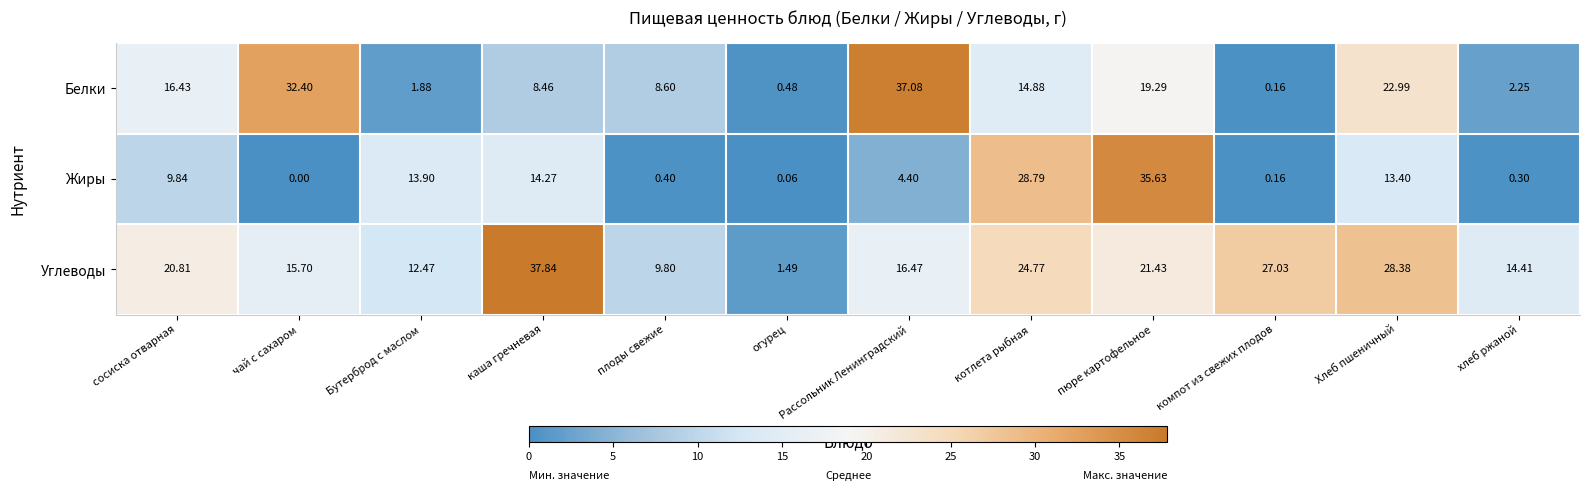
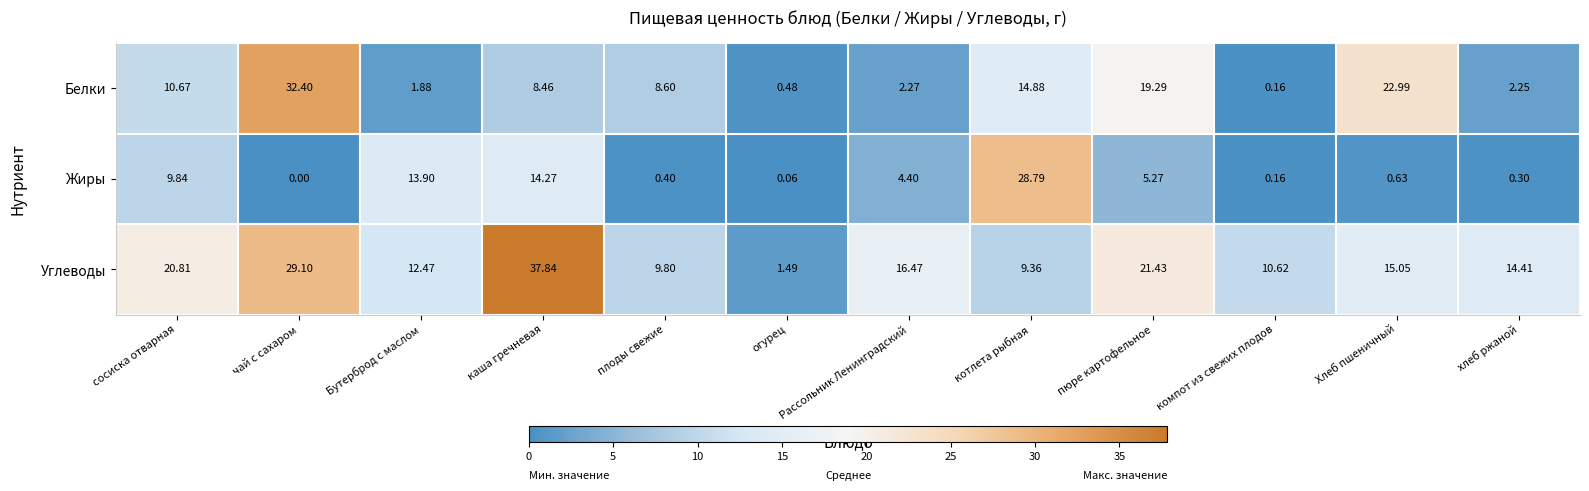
Белки, сосиска отварная: 16.43 -> 10.67
Белки, Рассольник Ленинградский: 37.08 -> 2.27
Жиры, пюре картофельное: 35.63 -> 5.27
Жиры, Хлеб пшеничный: 13.40 -> 0.63
Углеводы, чай с сахаром: 15.70 -> 29.10
Углеводы, котлета рыбная: 24.77 -> 9.36
Углеводы, компот из свежих плодов: 27.03 -> 10.62
Углеводы, Хлеб пшеничный: 28.38 -> 15.05
